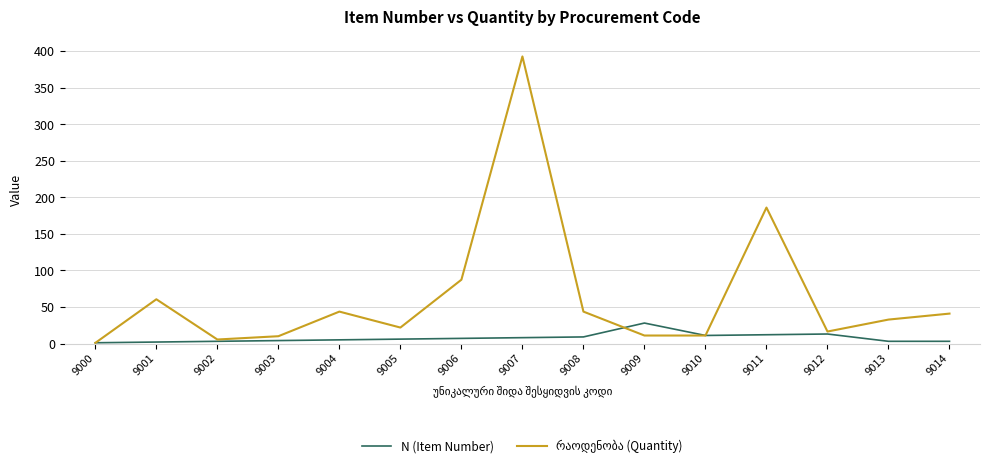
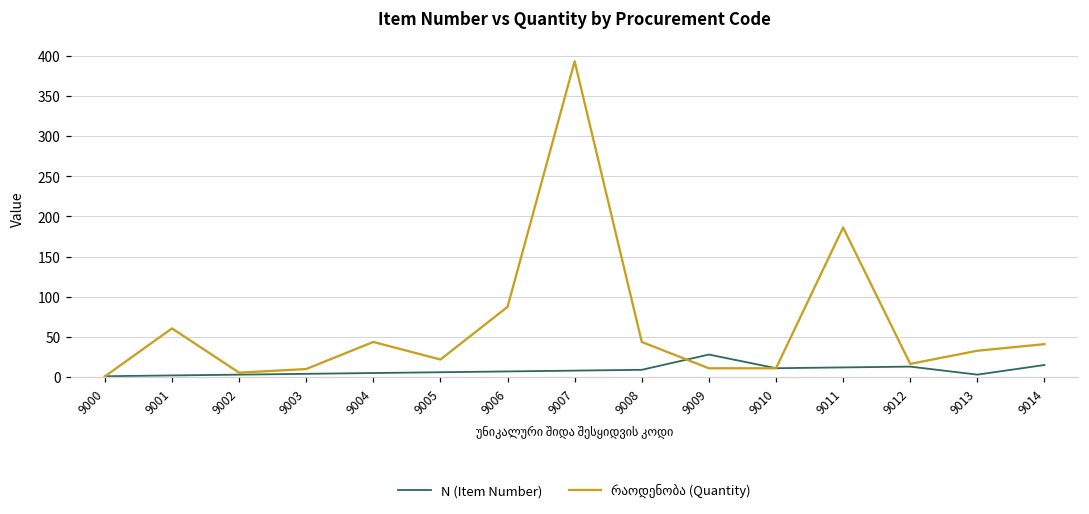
N (Item Number), 9014: 0 -> 20
